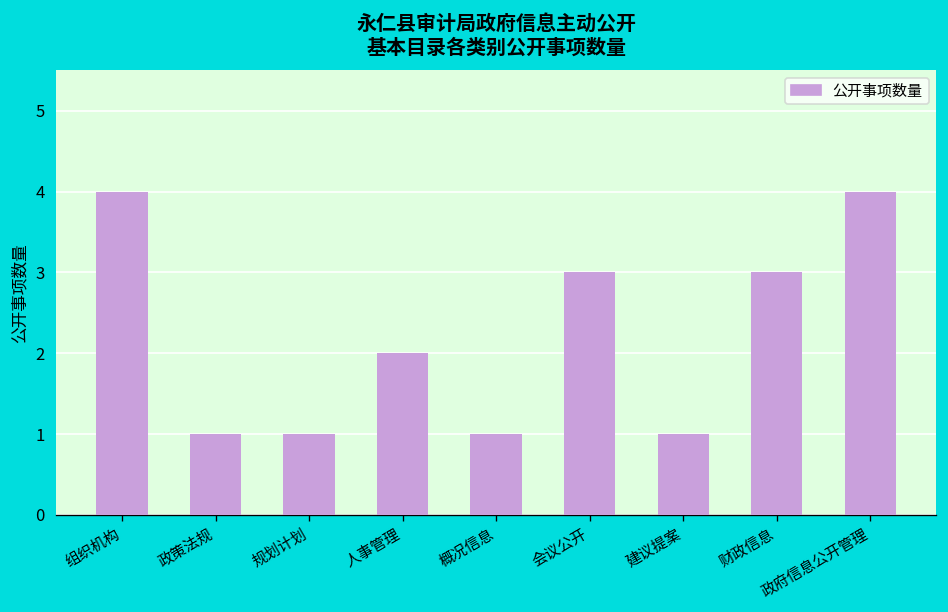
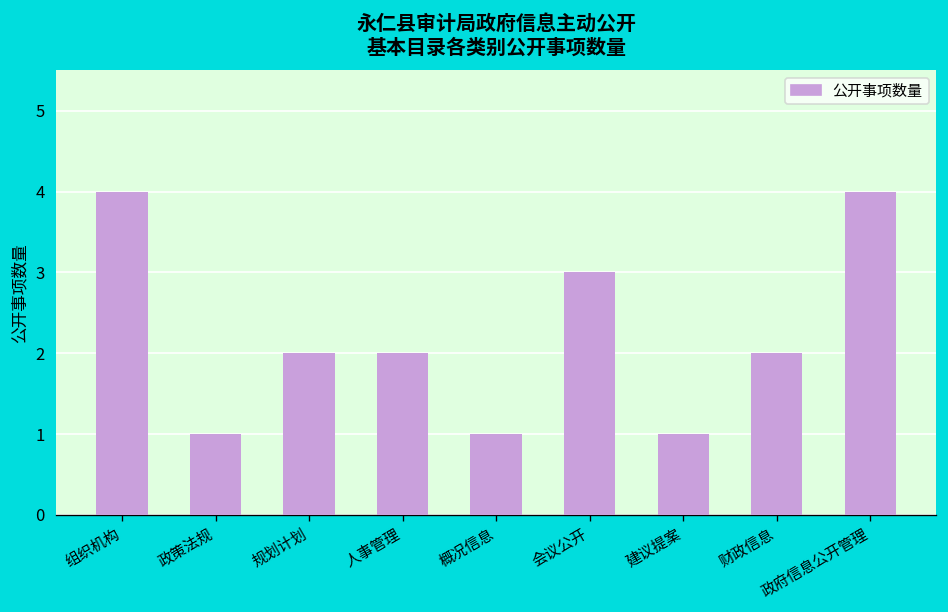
规划计划: 1 -> 2
财政信息: 3 -> 2
